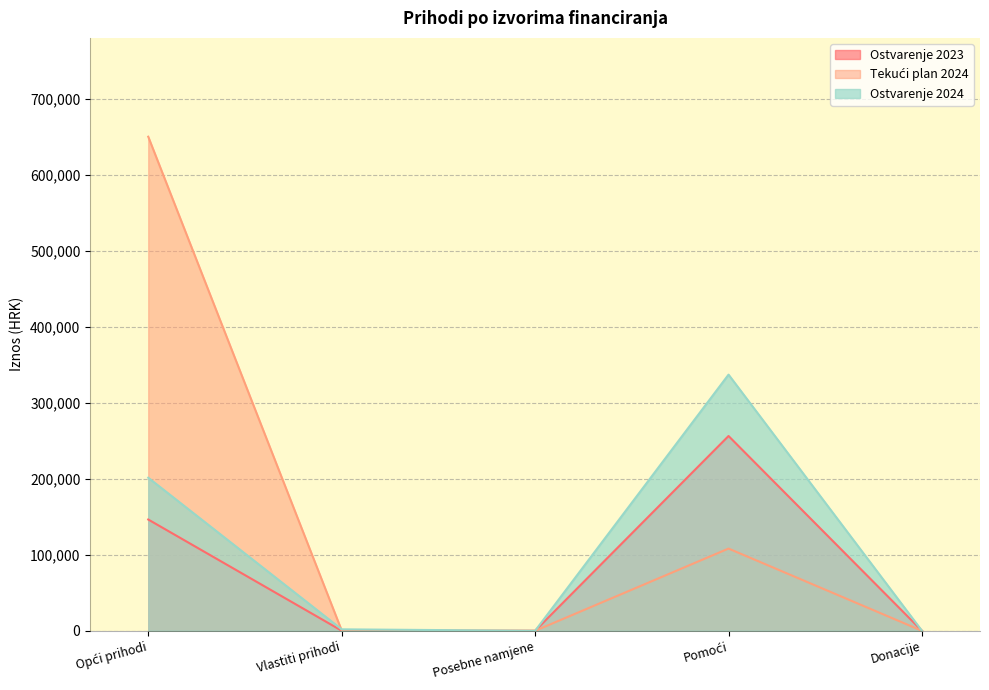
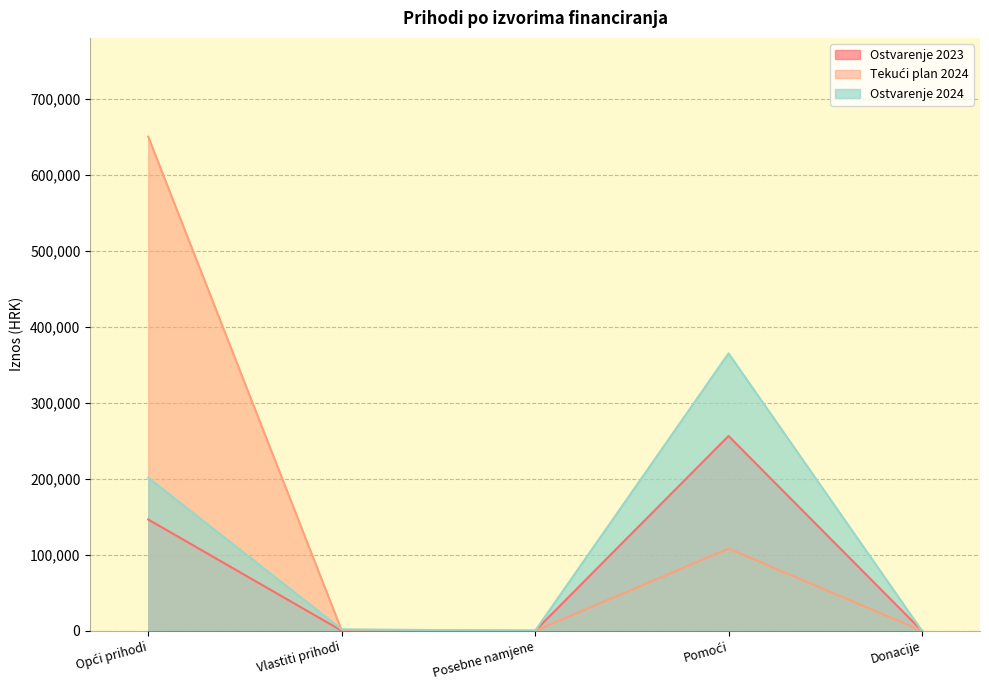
Ostvarenje 2024, Pomoći: 340,000 -> 360,000
